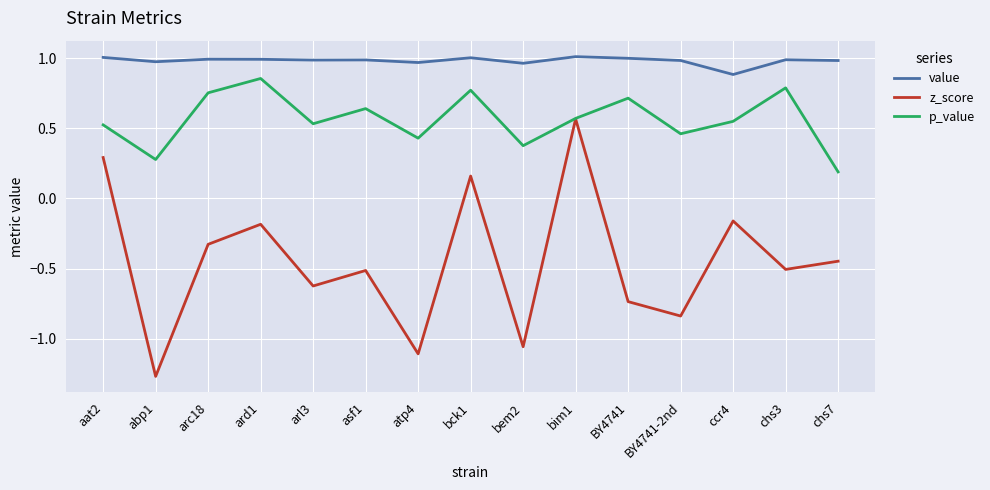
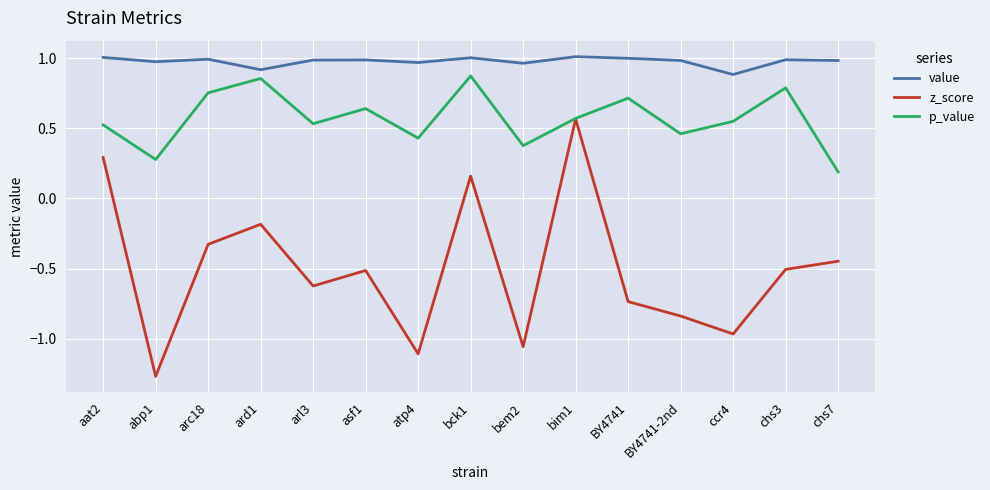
value, ard1: 0.99 -> 0.92
p_value, bck1: 0.77 -> 0.87
z_score, ccr4: -0.16 -> -0.97
